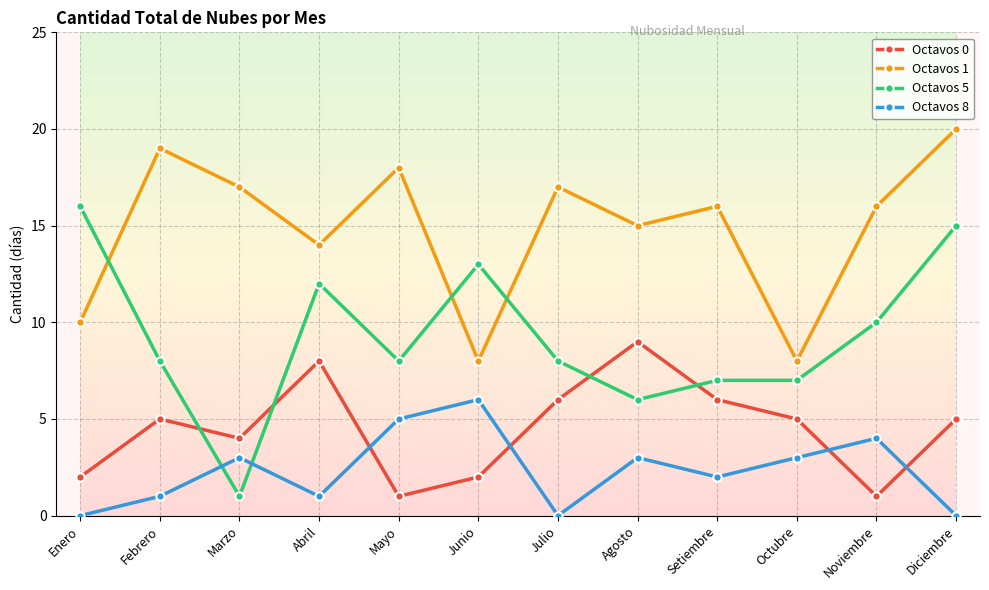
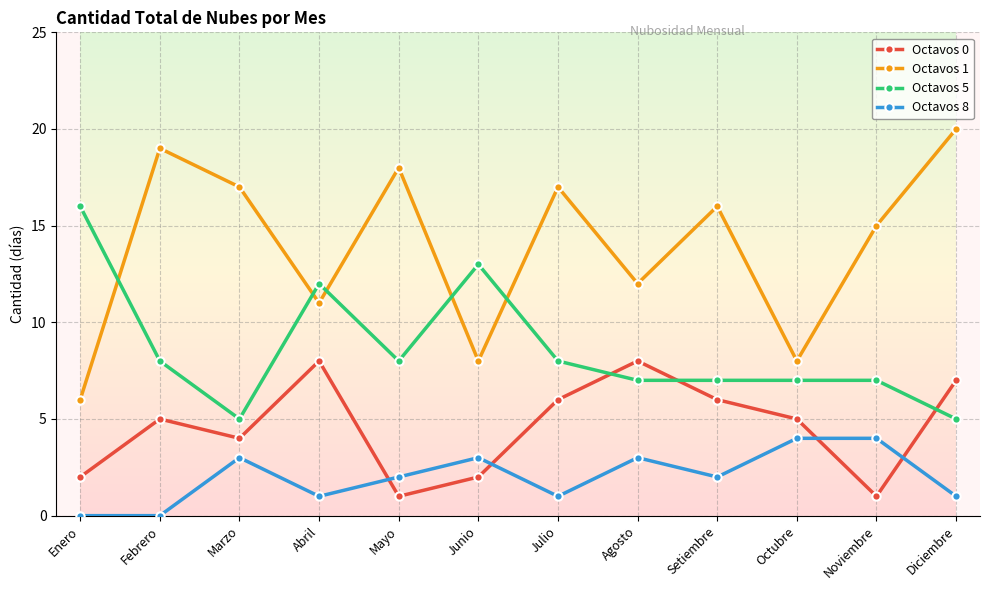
Octavos 1, Enero: 10 -> 6
Octavos 8, Febrero: 1 -> 0
Octavos 5, Marzo: 1 -> 5
Octavos 1, Abril: 14 -> 11
Octavos 8, Mayo: 5 -> 2
Octavos 8, Junio: 6 -> 3
Octavos 8, Julio: 0 -> 1
Octavos 0, Agosto: 9 -> 8
Octavos 1, Agosto: 15 -> 12
Octavos 5, Agosto: 6 -> 7
Octavos 8, Octubre: 3 -> 4
Octavos 1, Noviembre: 16 -> 15
Octavos 5, Noviembre: 10 -> 7
Octavos 0, Diciembre: 5 -> 7
Octavos 5, Diciembre: 15 -> 5
Octavos 8, Diciembre: 0 -> 1
